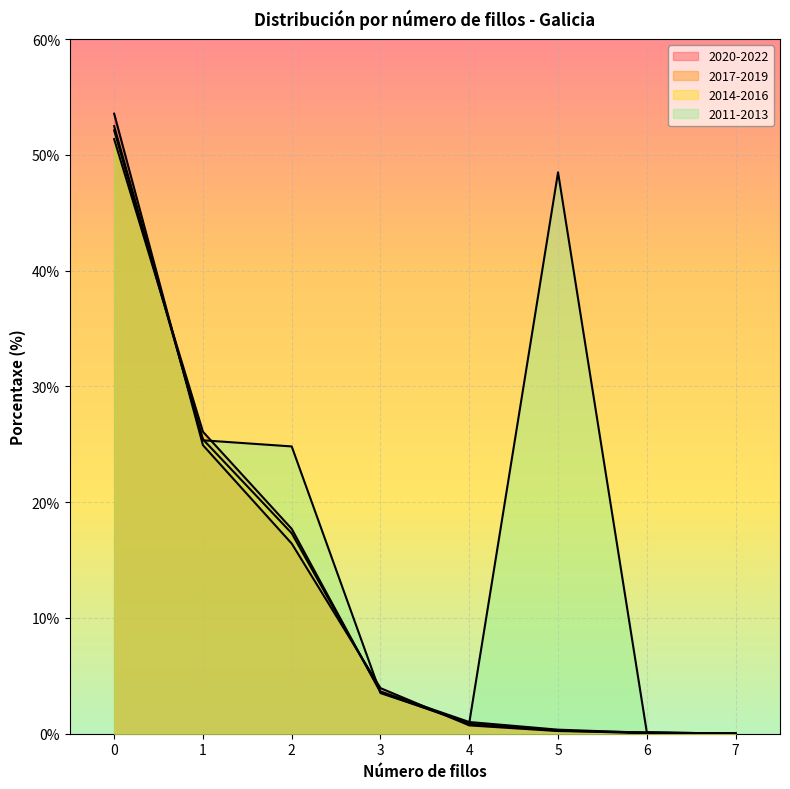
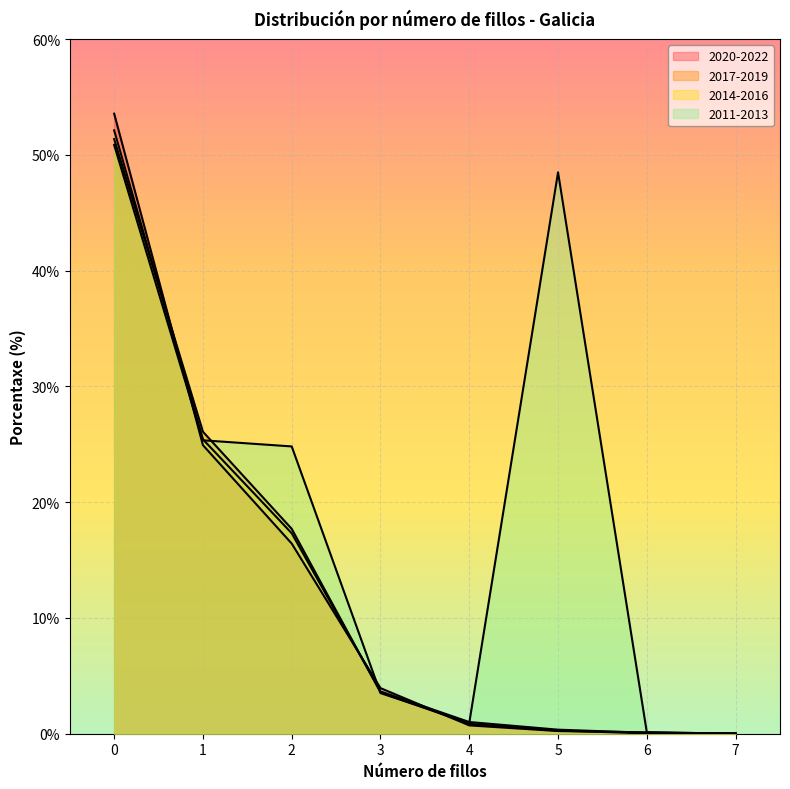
2011-2013, 0: 52.5% -> 50.9%
